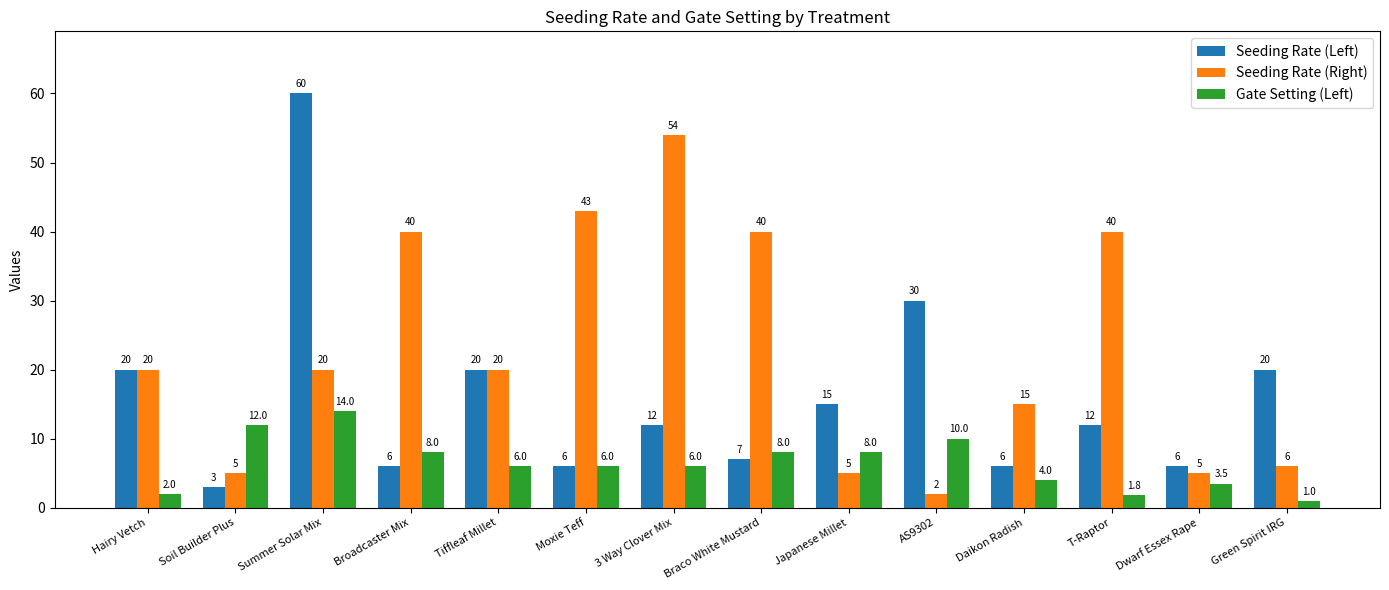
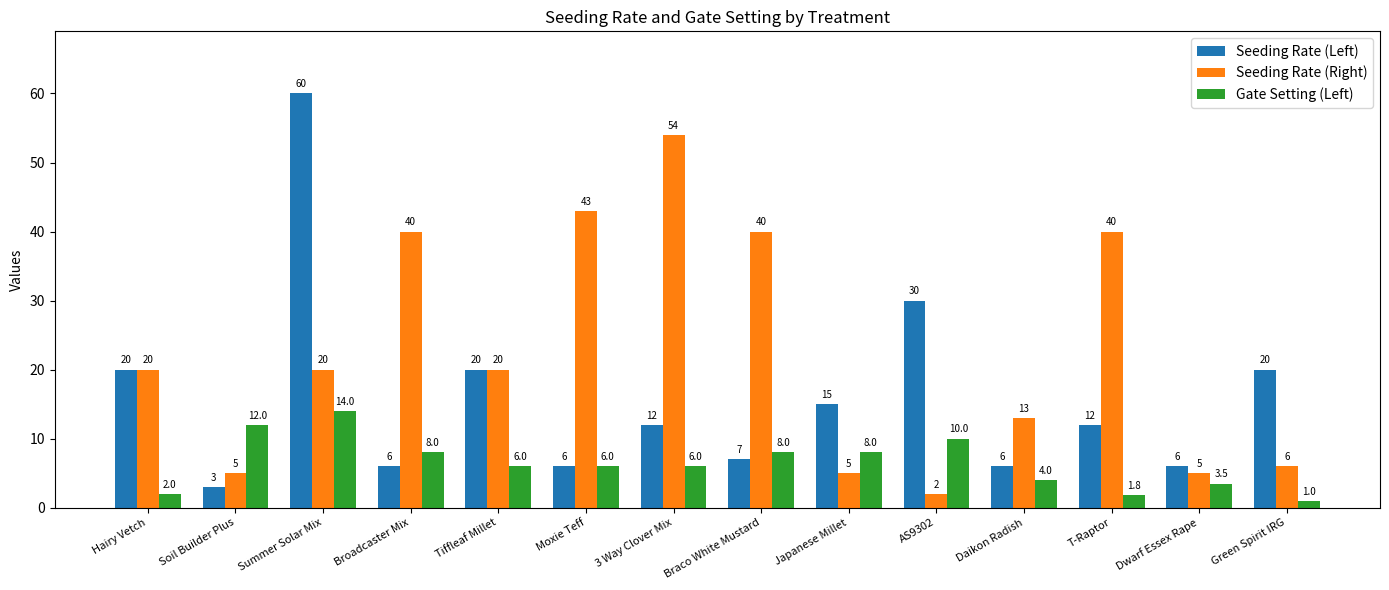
Seeding Rate (Right), Daikon Radish: 15 -> 13
